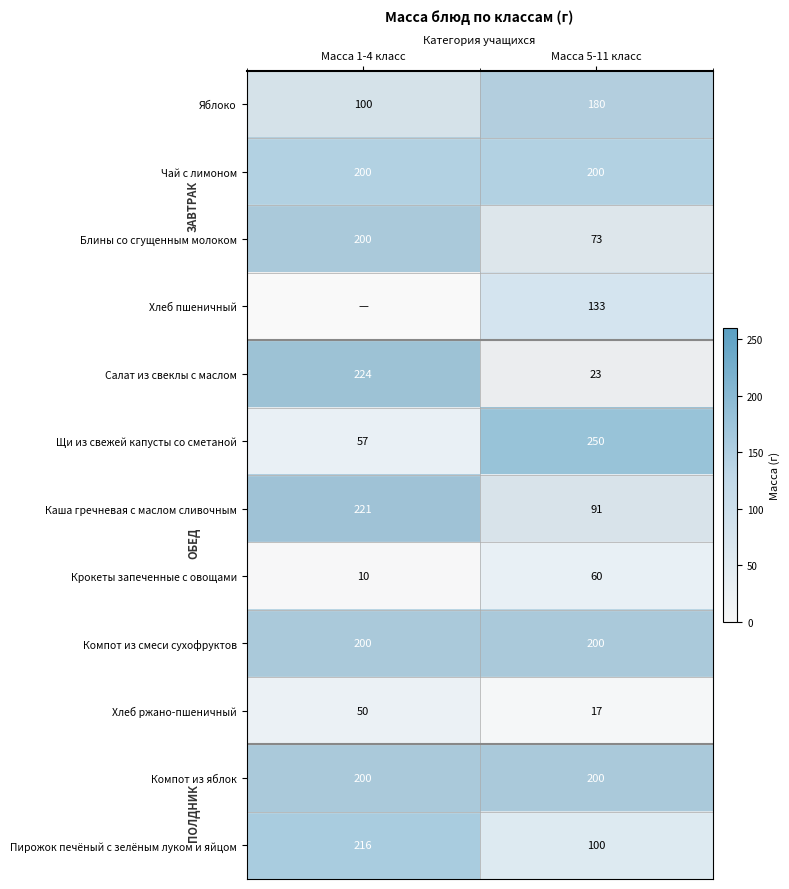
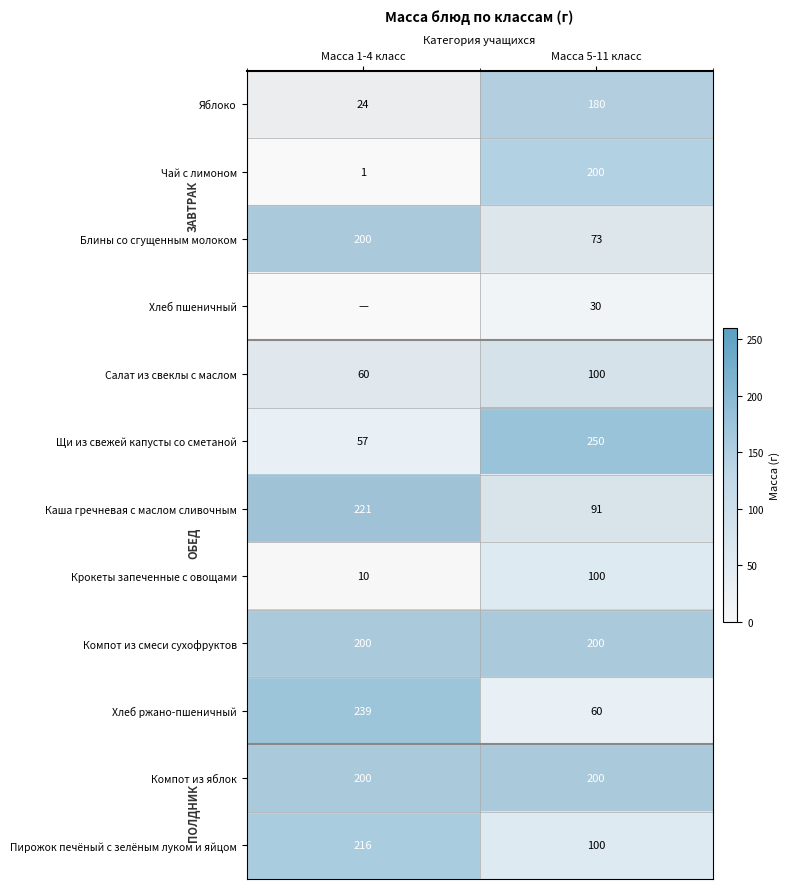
Яблоко, Масса 1-4 класс: 100 -> 24
Чай с лимоном, Масса 1-4 класс: 200 -> 1
Хлеб пшеничный, Масса 5-11 класс: 133 -> 30
Салат из свеклы с маслом, Масса 1-4 класс: 224 -> 60
Салат из свеклы с маслом, Масса 5-11 класс: 23 -> 100
Крокеты запеченные с овощами, Масса 5-11 класс: 60 -> 100
Хлеб ржано-пшеничный, Масса 1-4 класс: 50 -> 239
Хлеб ржано-пшеничный, Масса 5-11 класс: 17 -> 60
